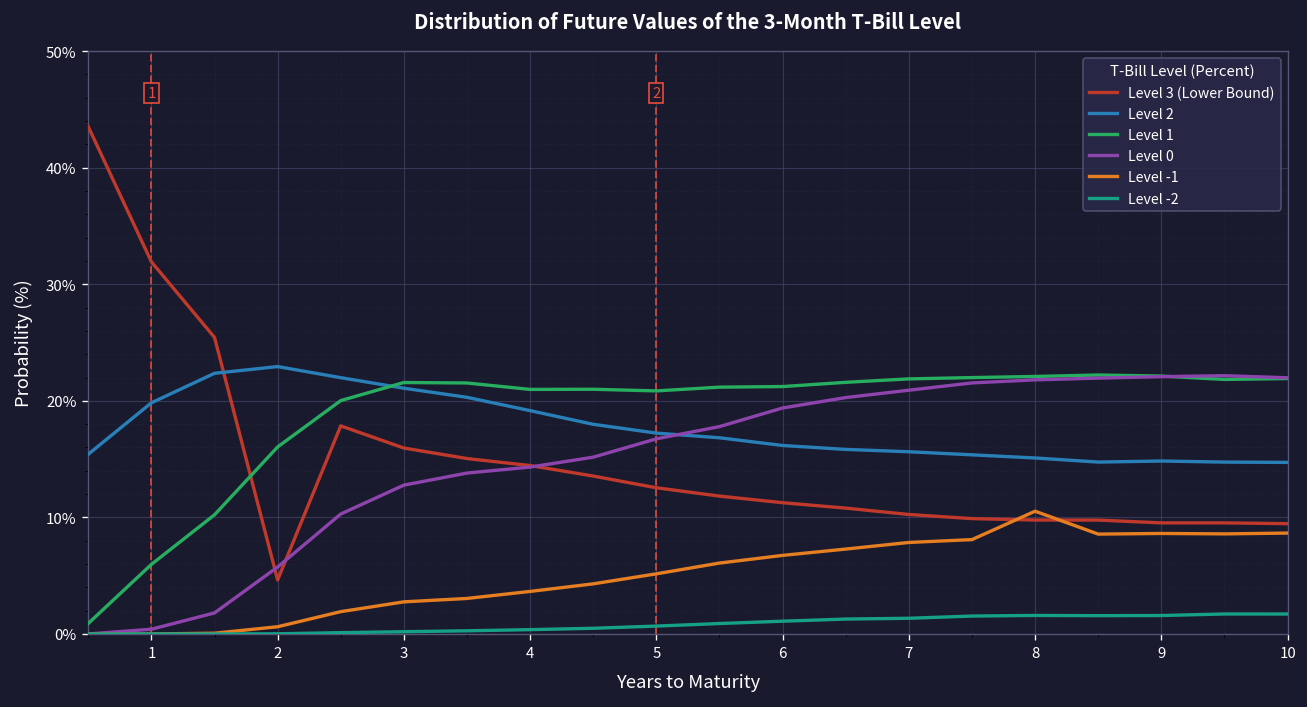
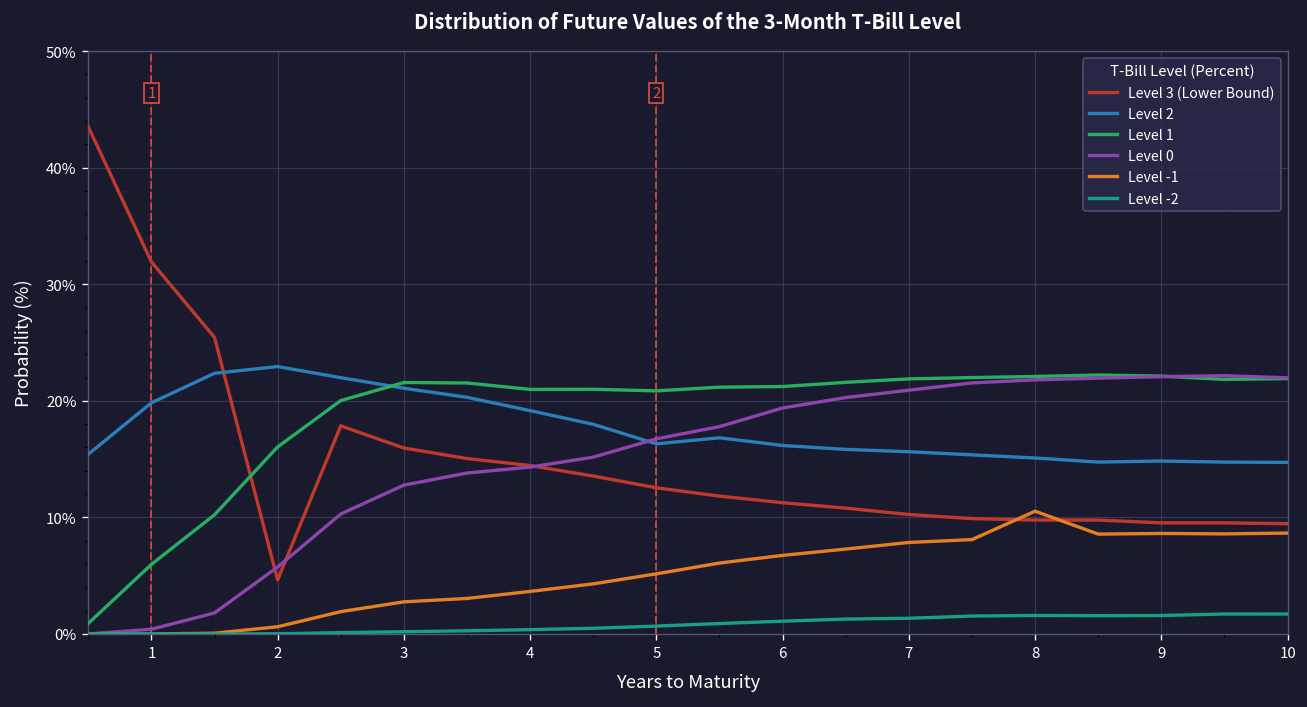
Level 2, 5: 17% -> 16%
